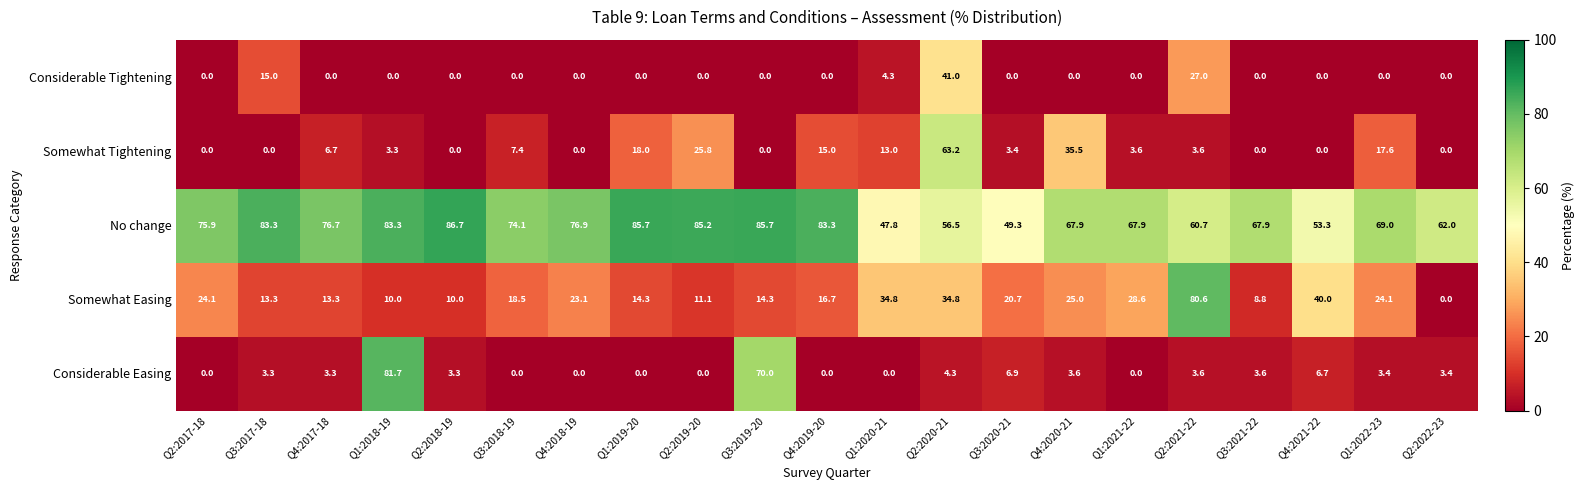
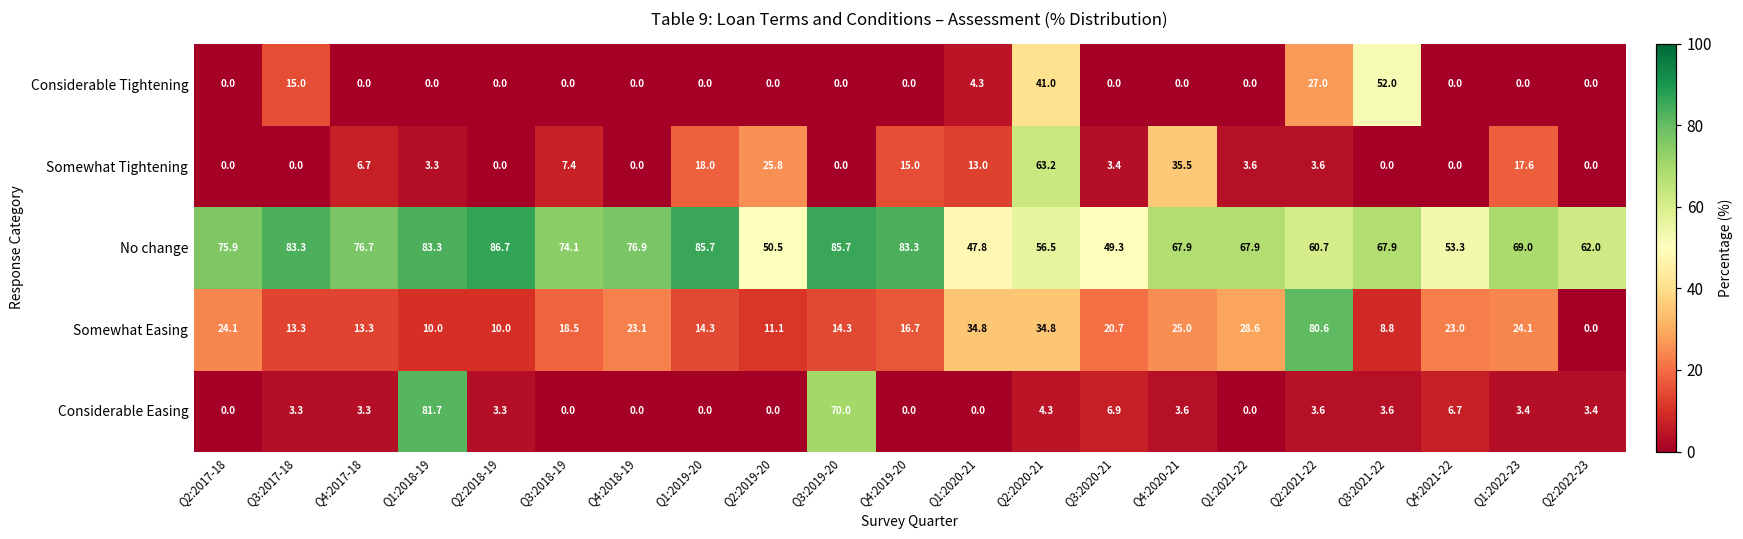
Considerable Tightening, Q3:2021-22: 0.0 -> 52.0
No change, Q2:2019-20: 85.2 -> 50.5
Somewhat Easing, Q4:2021-22: 40.0 -> 23.0
